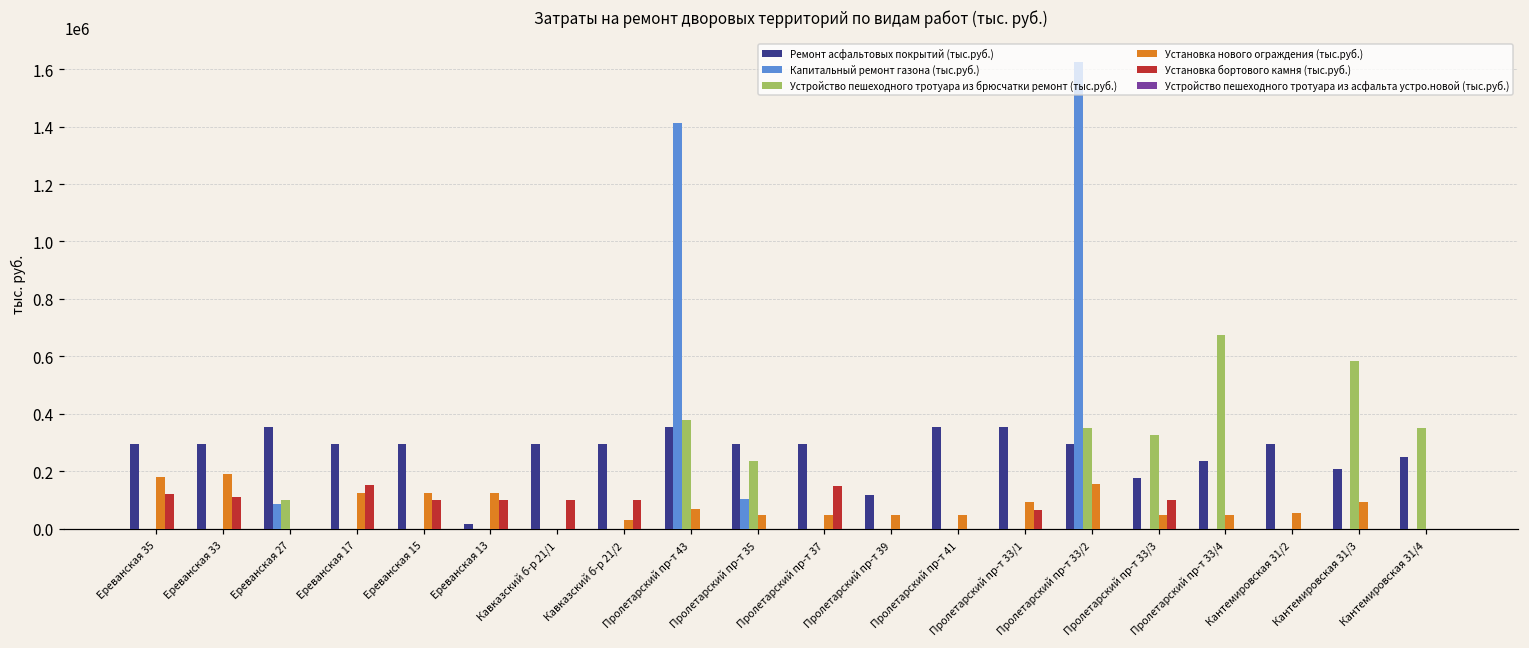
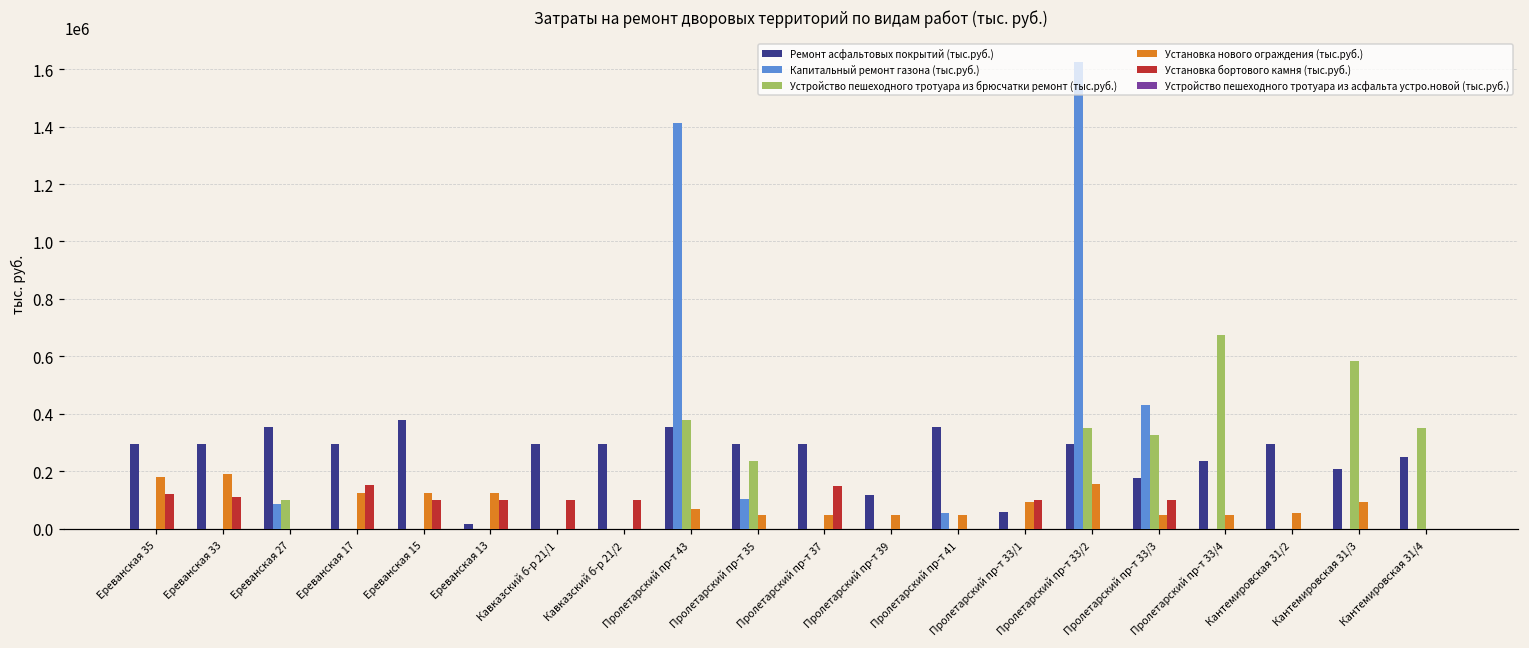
Ремонт асфальтовых покрытий (тыс.руб.), Ереванская 15: 300000 -> 380000
Установка нового ограждения (тыс.руб.), Кавказский б-р 21/2: 30000 -> 0
Капитальный ремонт газона (тыс.руб.), Пролетарский пр-т 41: 0 -> 50000
Ремонт асфальтовых покрытий (тыс.руб.), Пролетарский пр-т 33/1: 360000 -> 60000
Установка бортового камня (тыс.руб.), Пролетарский пр-т 33/1: 60000 -> 100000
Капитальный ремонт газона (тыс.руб.), Пролетарский пр-т 33/3: 0 -> 430000
